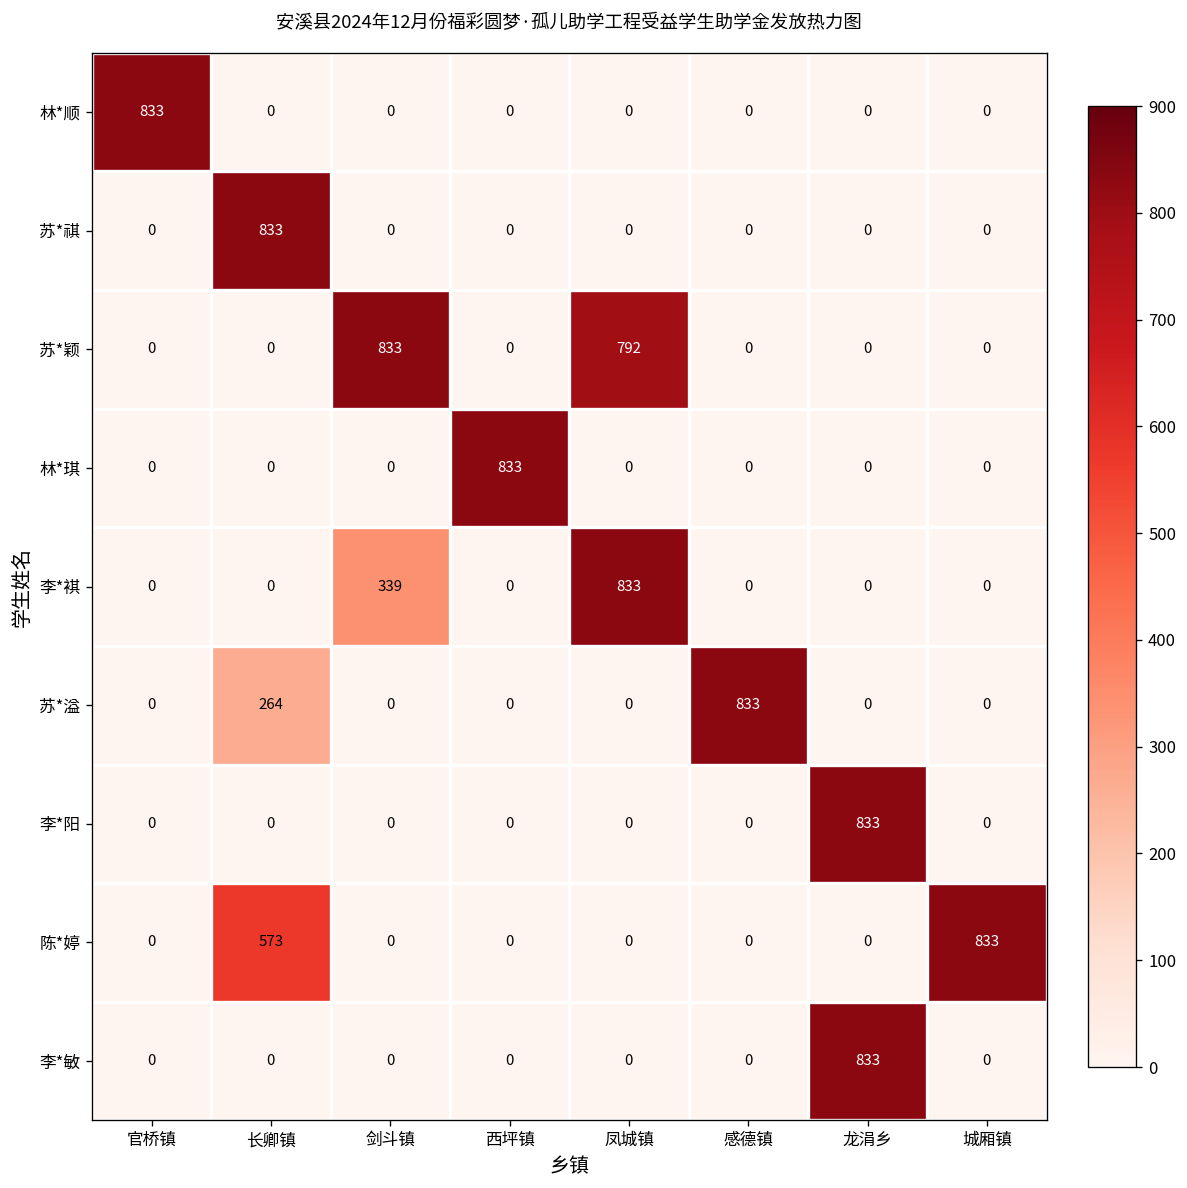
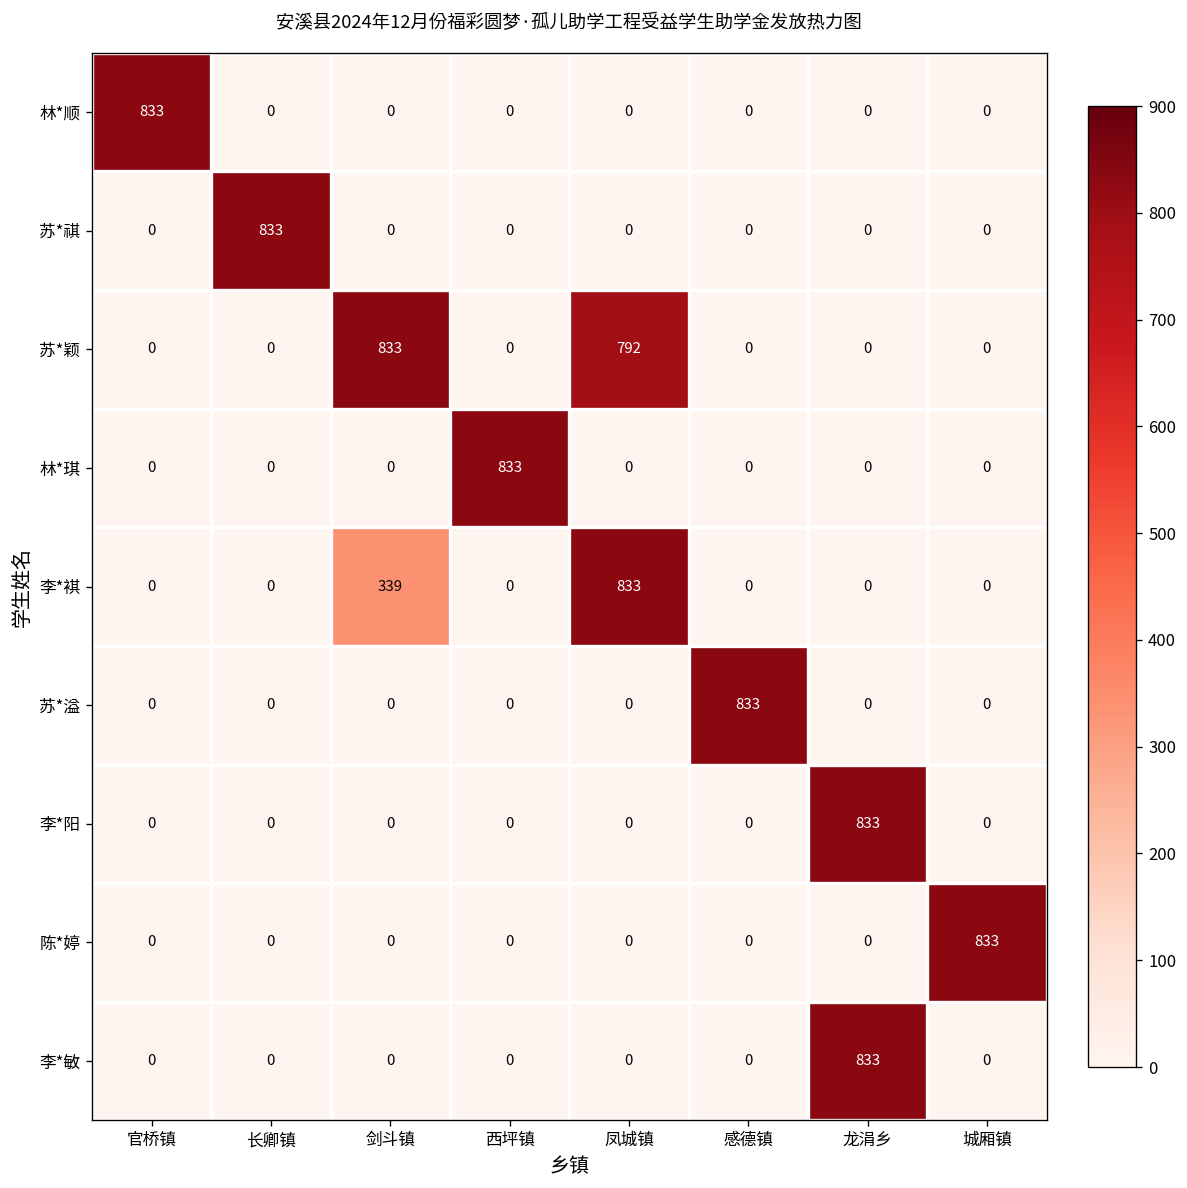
苏*溢, 长卿镇: 264 -> 0
陈*婷, 长卿镇: 573 -> 0
